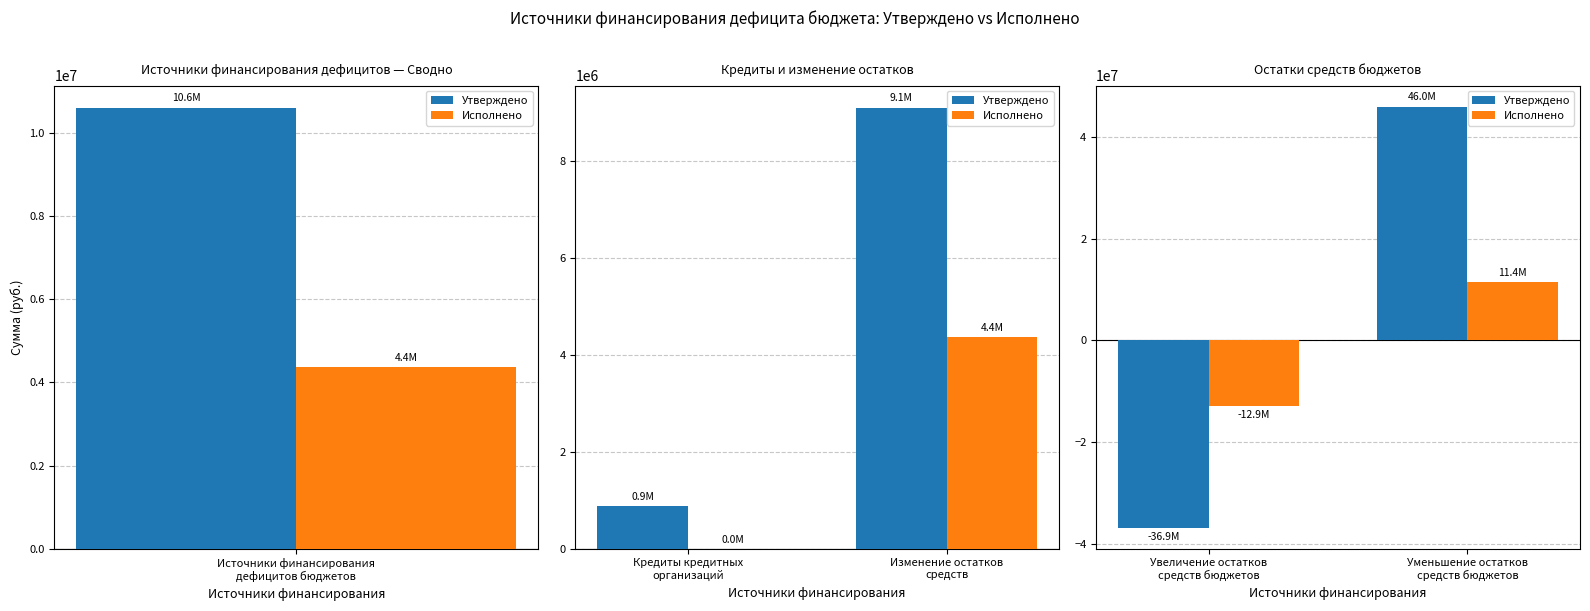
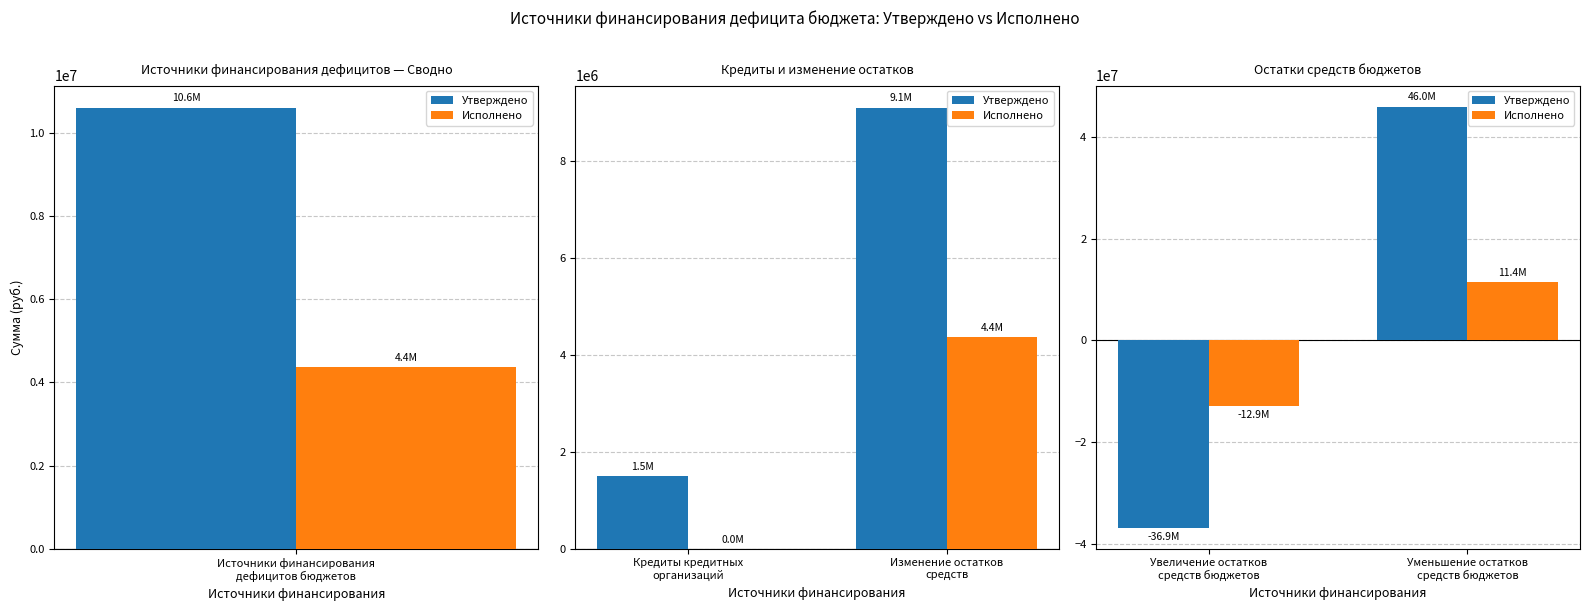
Кредиты и изменение остатков, Утверждено, Кредиты кредитных организаций: 0.9M -> 1.5M
